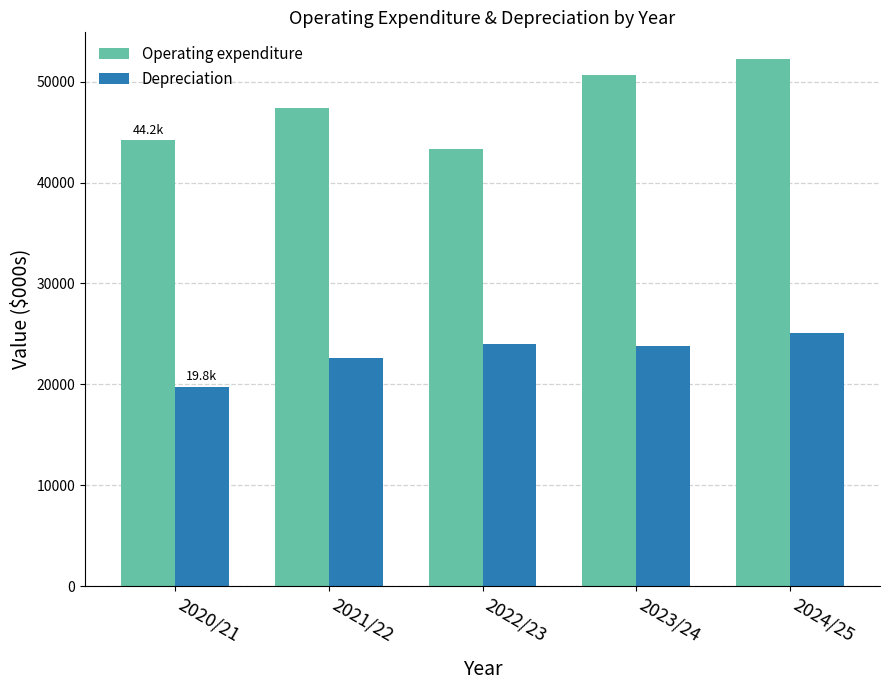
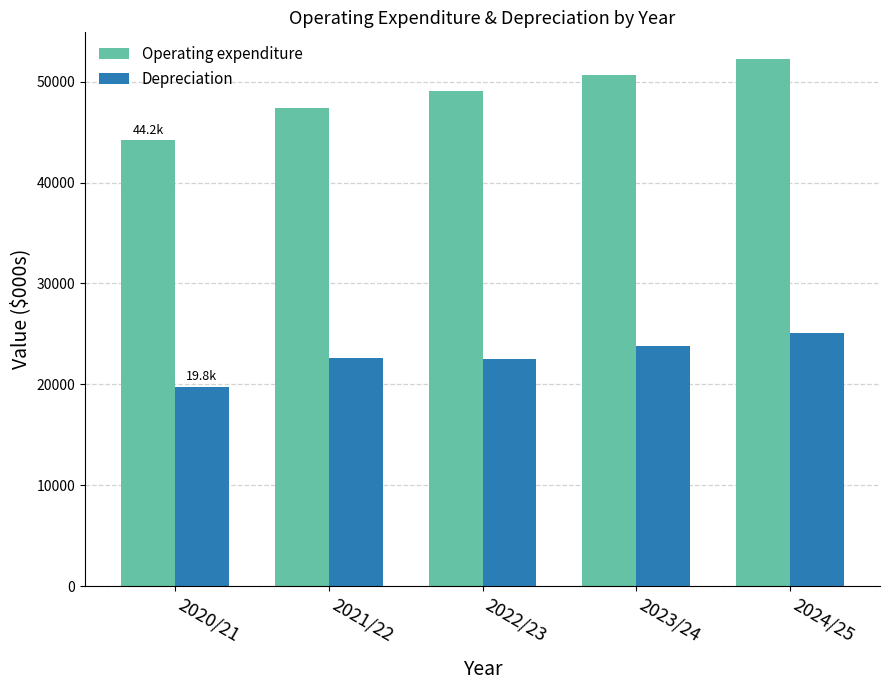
Operating expenditure, 2022/23: 43300 -> 49100
Depreciation, 2022/23: 24000 -> 22500
